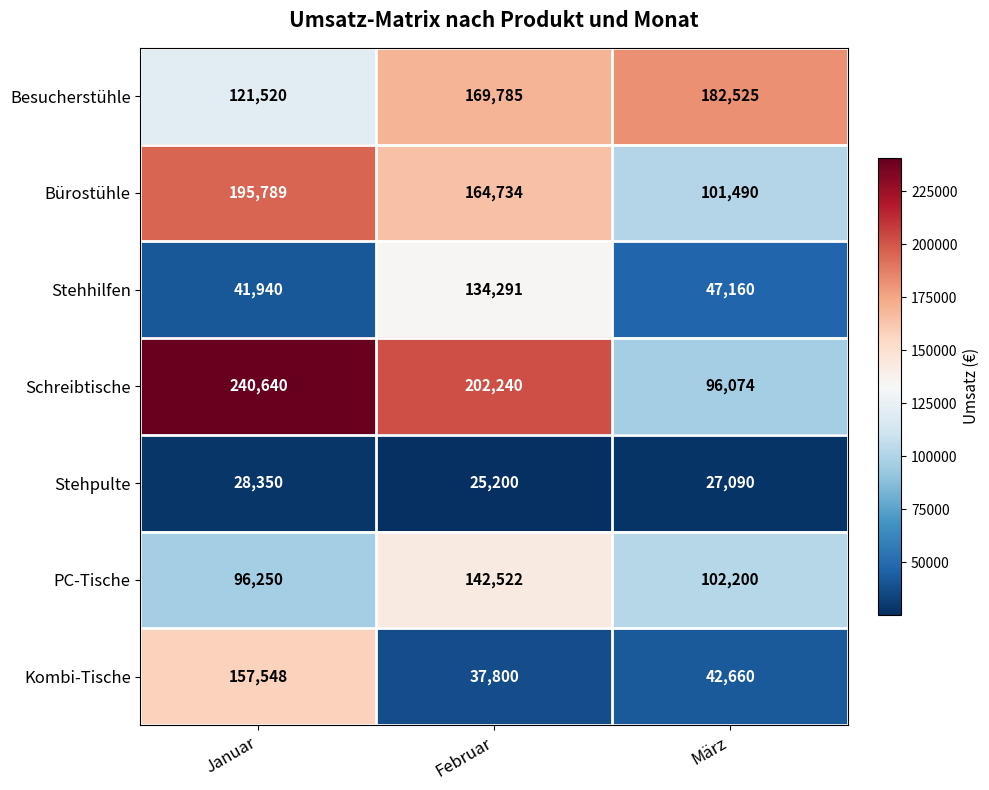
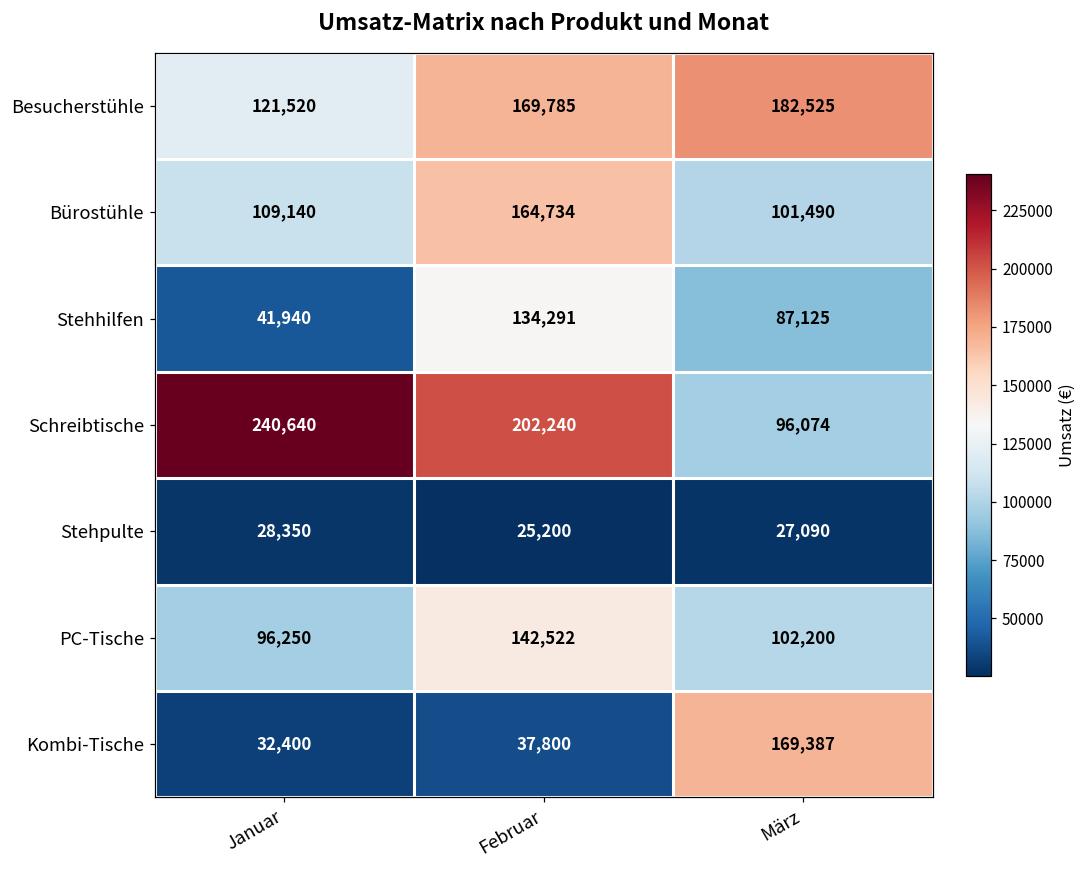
Bürostühle, Januar: 195,789 -> 109,140
Stehhilfen, März: 47,160 -> 87,125
Kombi-Tische, Januar: 157,548 -> 32,400
Kombi-Tische, März: 42,660 -> 169,387
